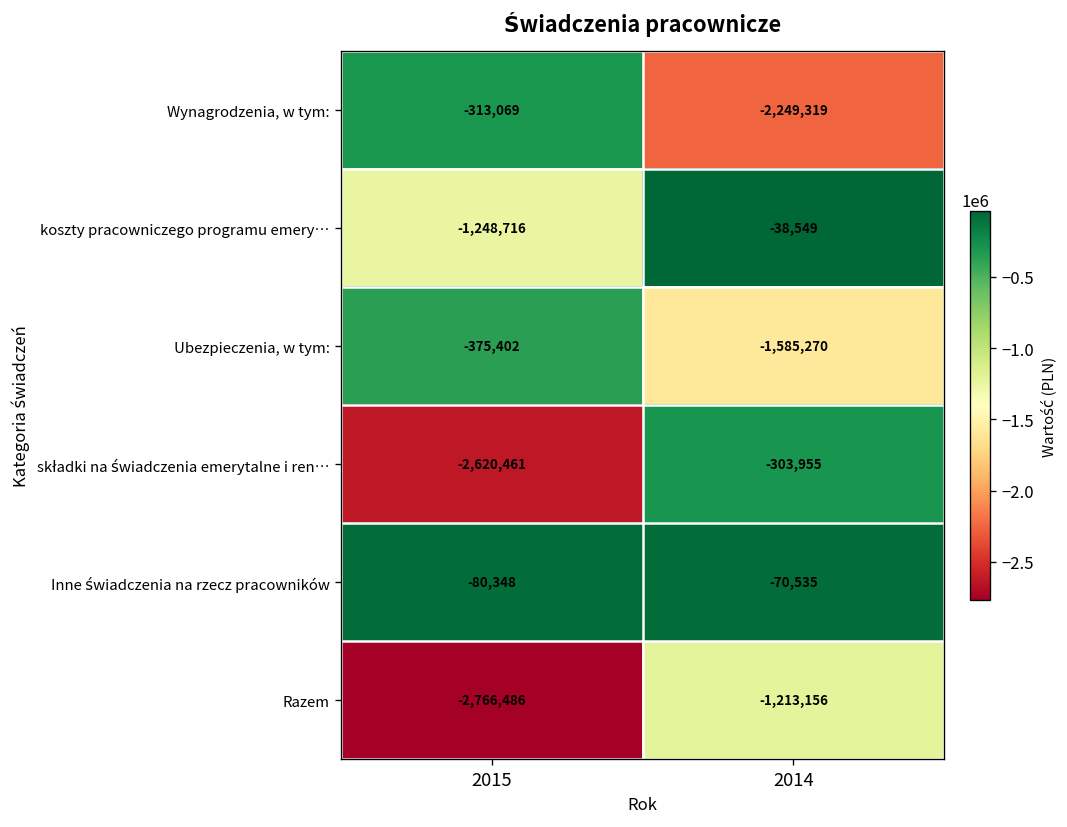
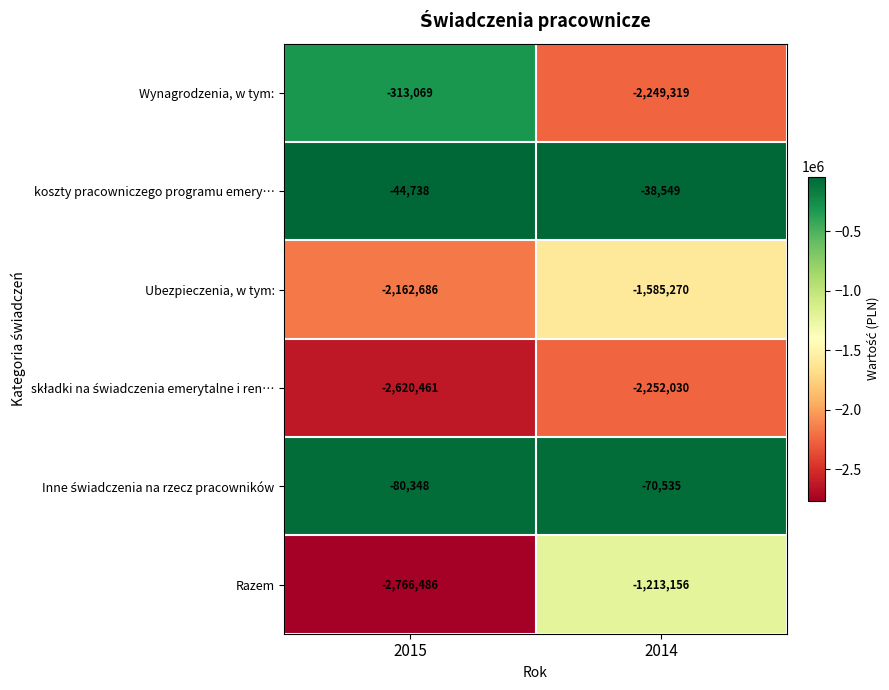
koszty pracowniczego programu emery…, 2015: -1,248,716 -> -44,738
Ubezpieczenia, w tym:, 2015: -375,402 -> -2,162,686
składki na świadczenia emerytalne i ren…, 2014: -303,955 -> -2,252,030
